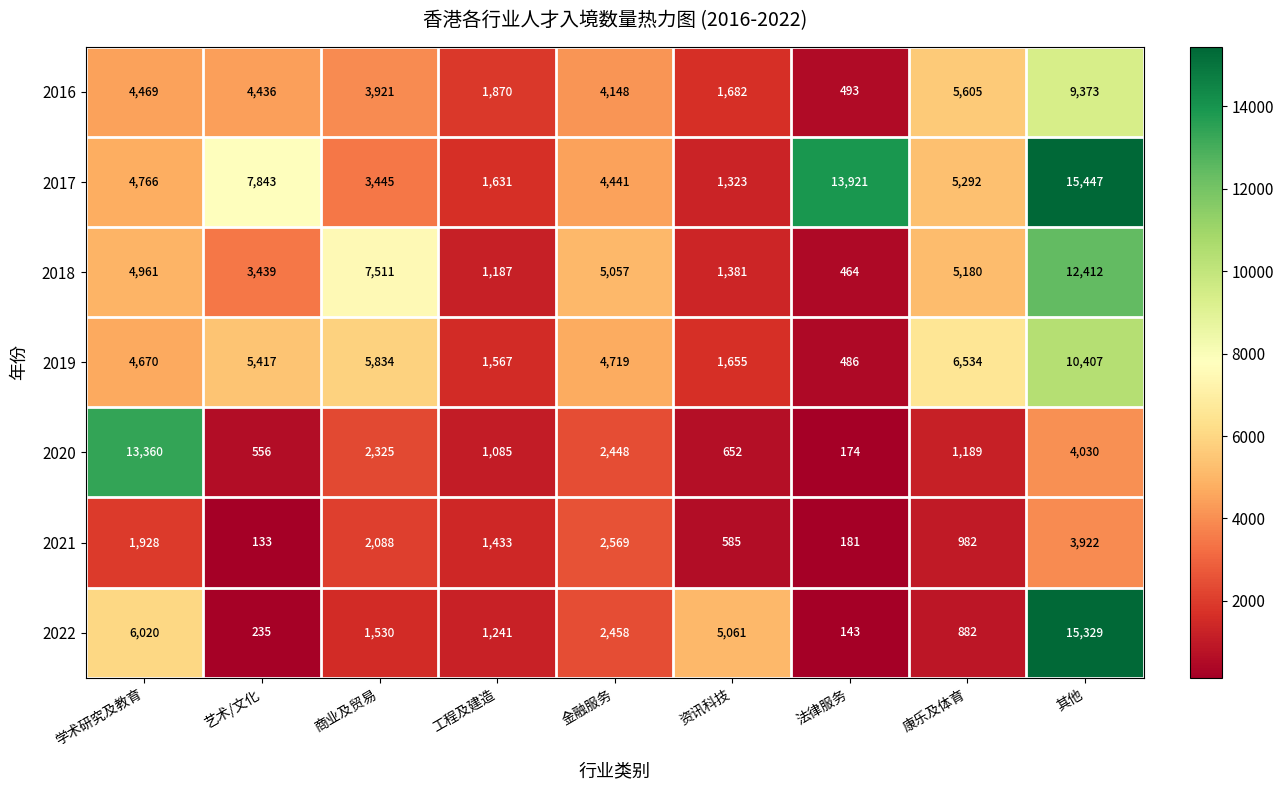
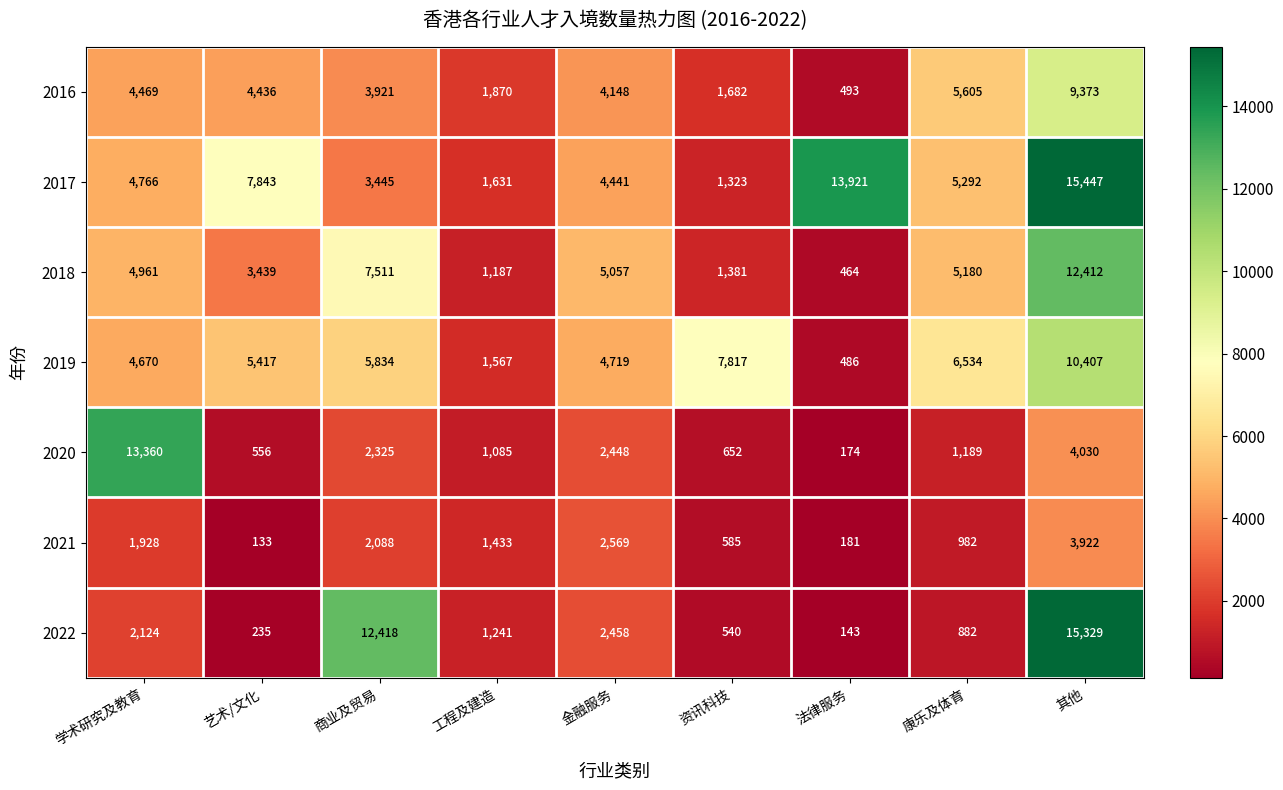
2019, 资讯科技: 1,655 -> 7,817
2022, 学术研究及教育: 6,020 -> 2,124
2022, 商业及贸易: 1,530 -> 12,418
2022, 资讯科技: 5,061 -> 540
